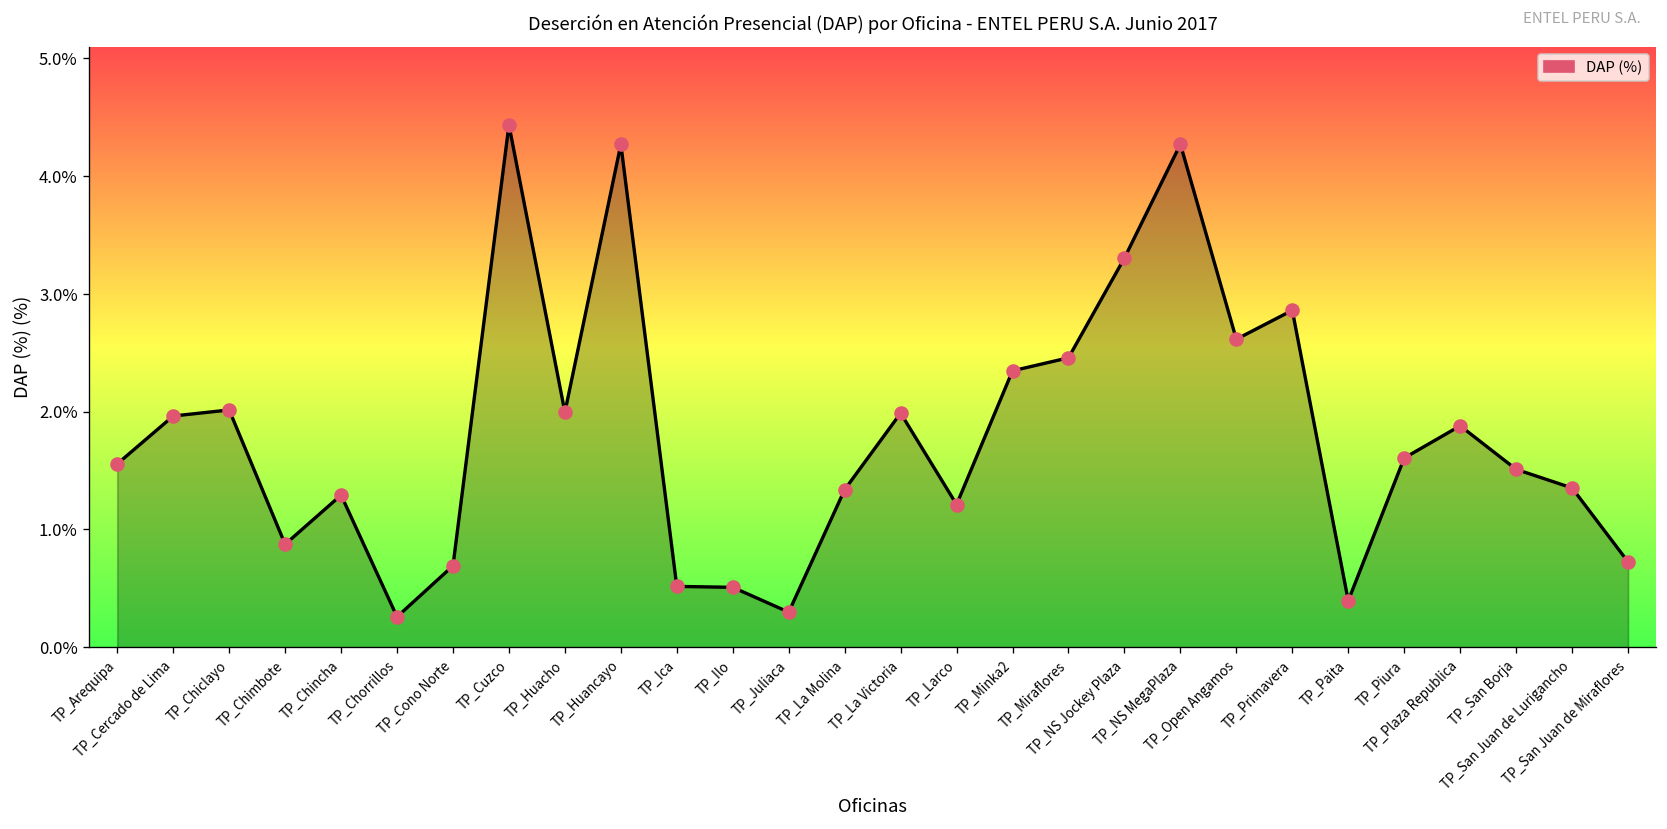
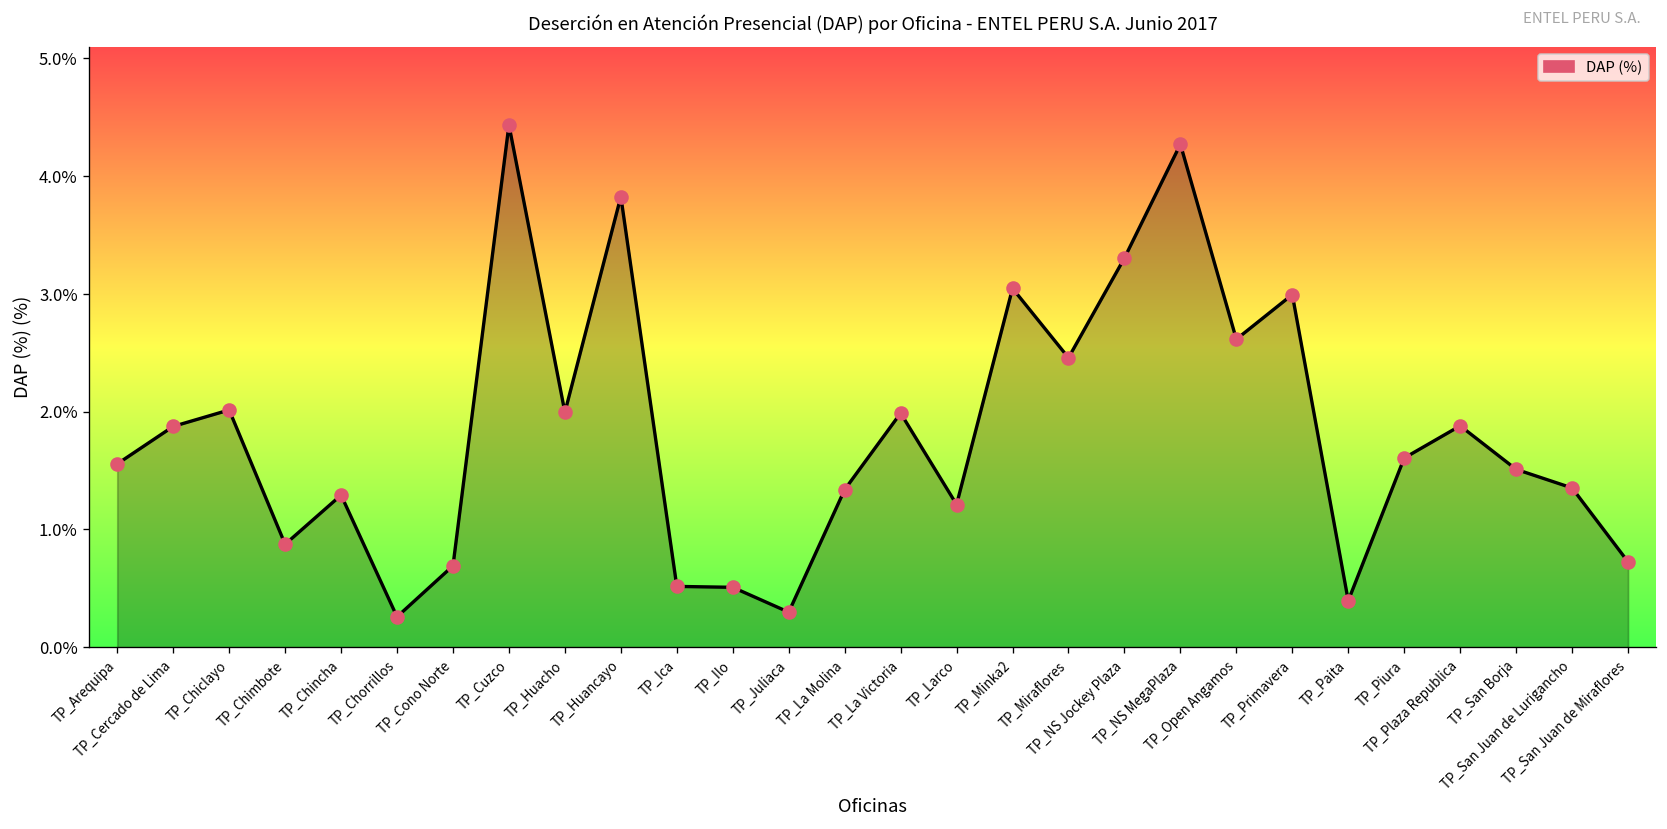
TP_Cercado de Lima: 2.0% -> 1.9%
TP_Huancayo: 4.3% -> 3.8%
TP_Minka2: 2.3% -> 3.0%
TP_Primavera: 2.9% -> 3.0%
